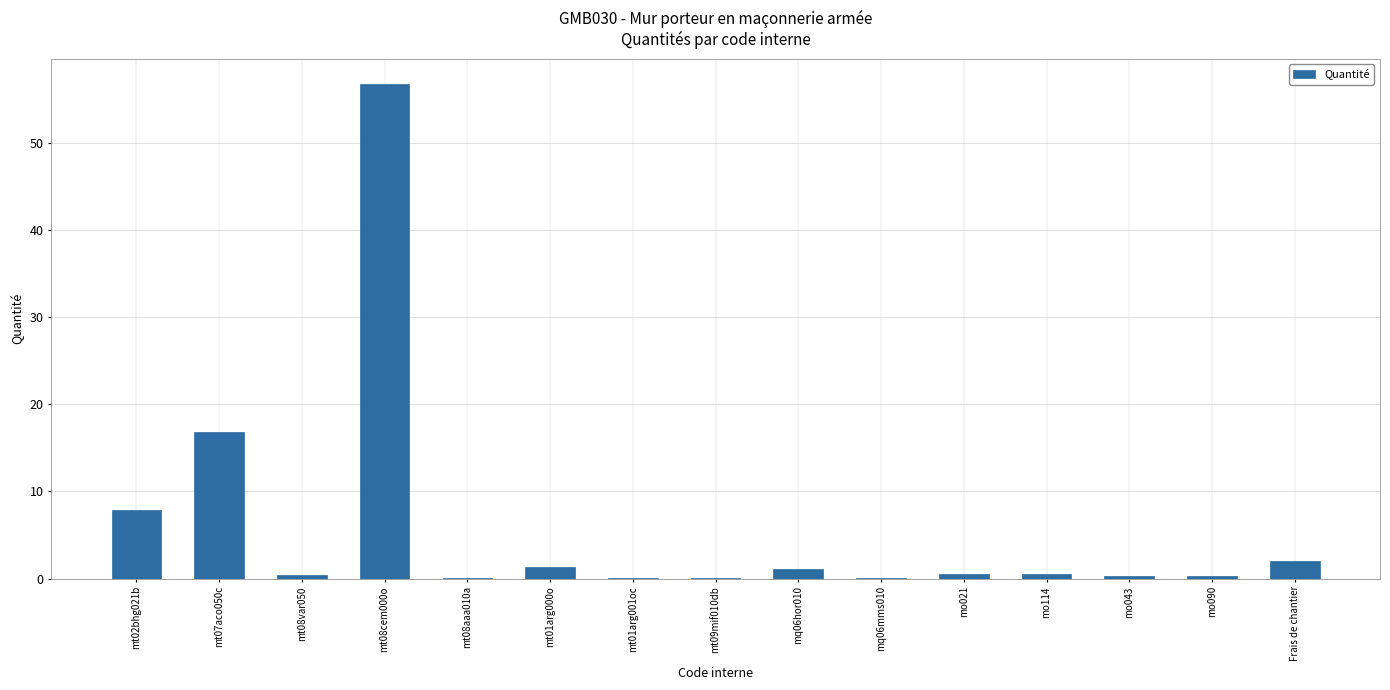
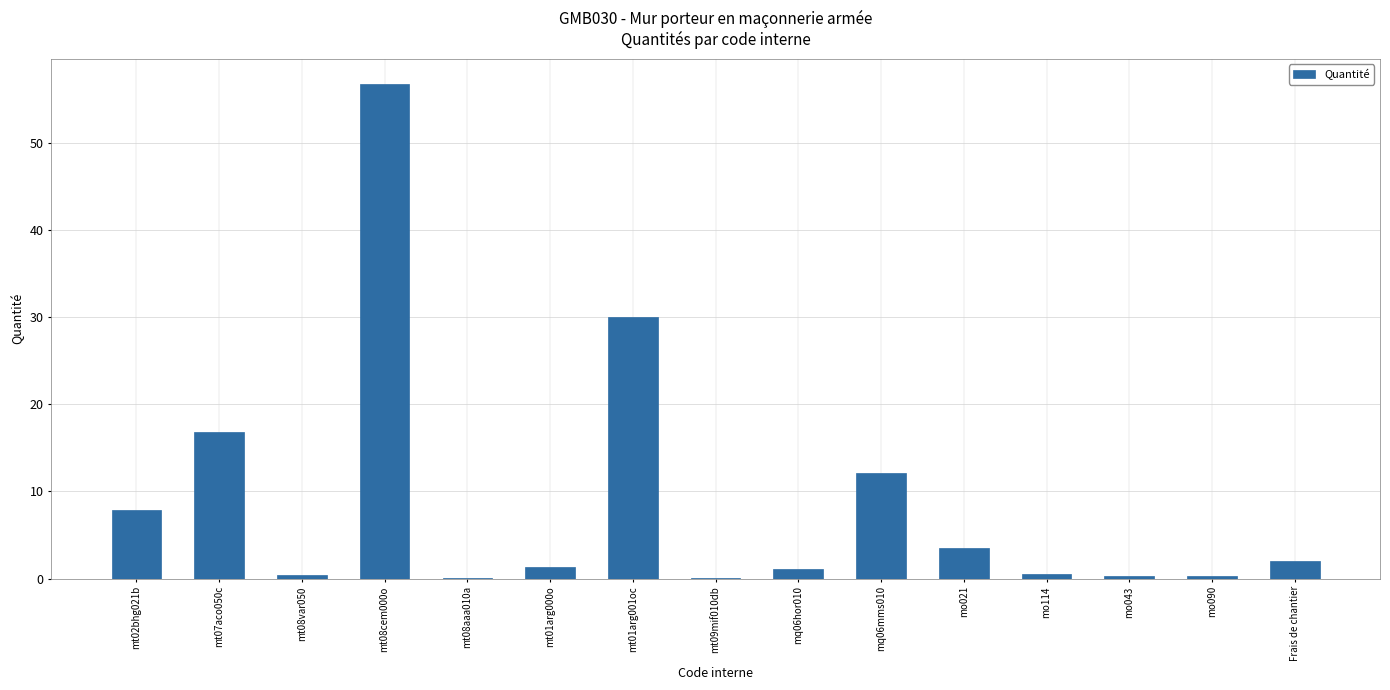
mt01arg001oc: 0 -> 30
mq06mms010: 0 -> 12
mo021: 0 -> 4
